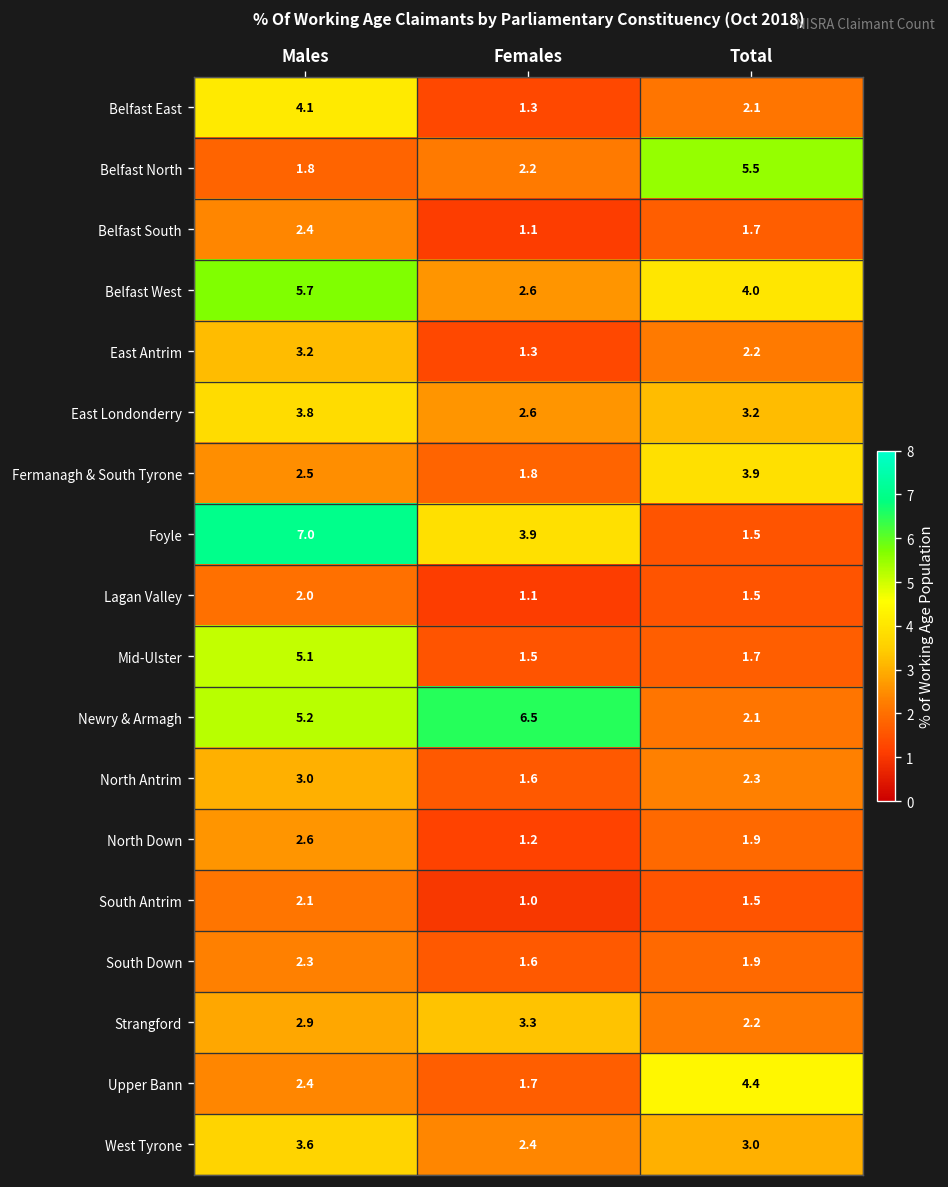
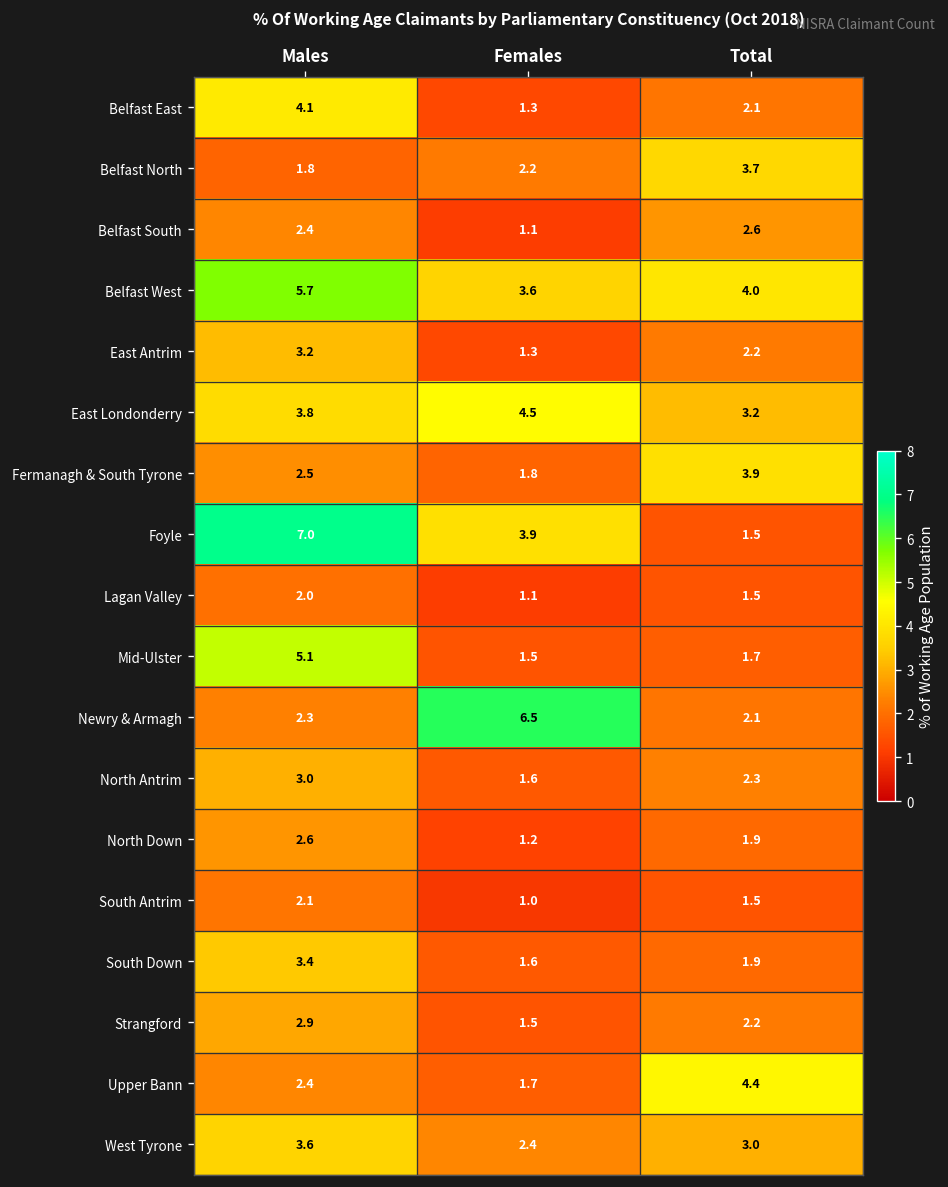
Belfast North, Total: 5.5 -> 3.7
Belfast South, Total: 1.7 -> 2.6
Belfast West, Females: 2.6 -> 3.6
East Londonderry, Females: 2.6 -> 4.5
Newry & Armagh, Males: 5.2 -> 2.3
South Down, Males: 2.3 -> 3.4
Strangford, Females: 3.3 -> 1.5
